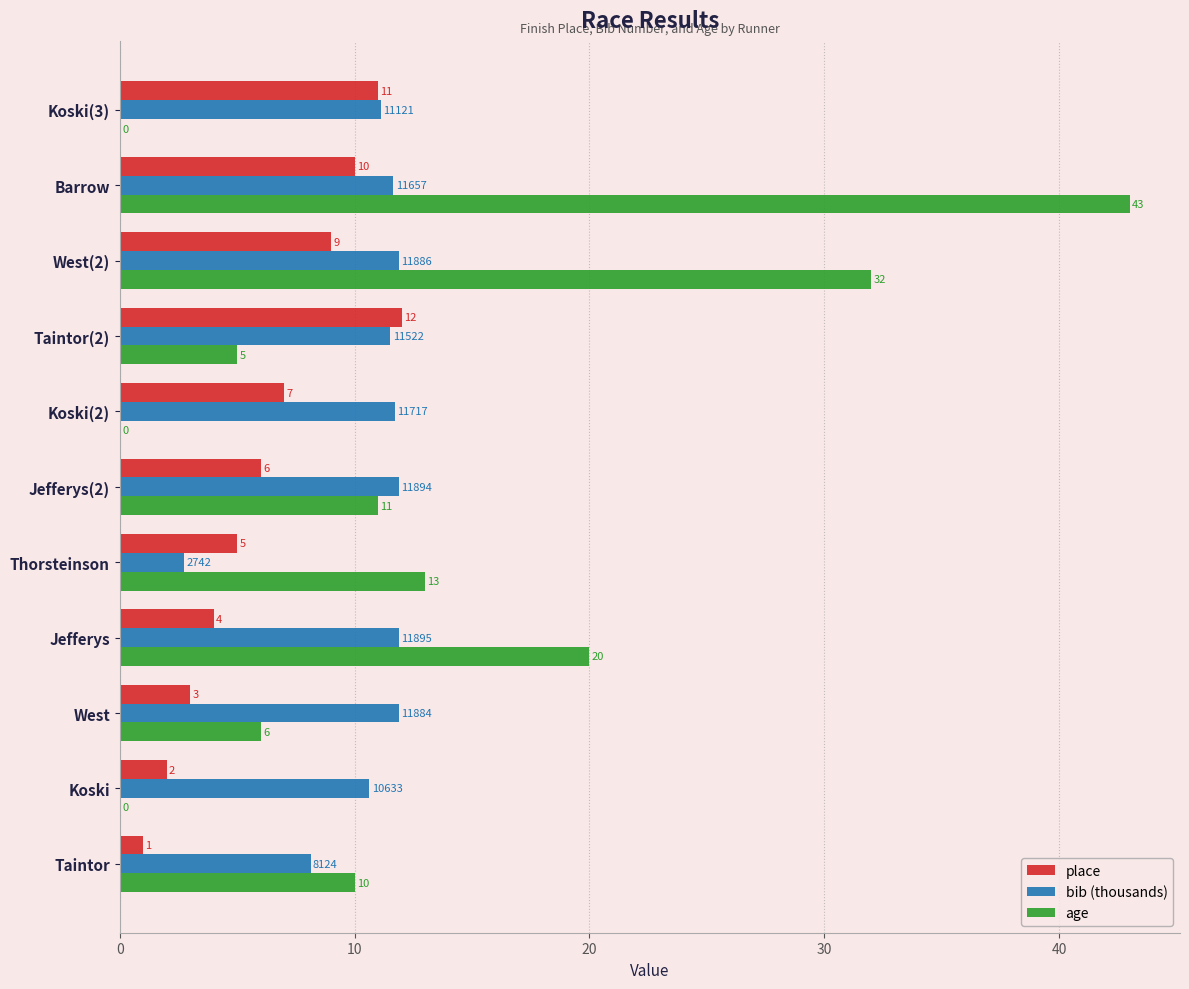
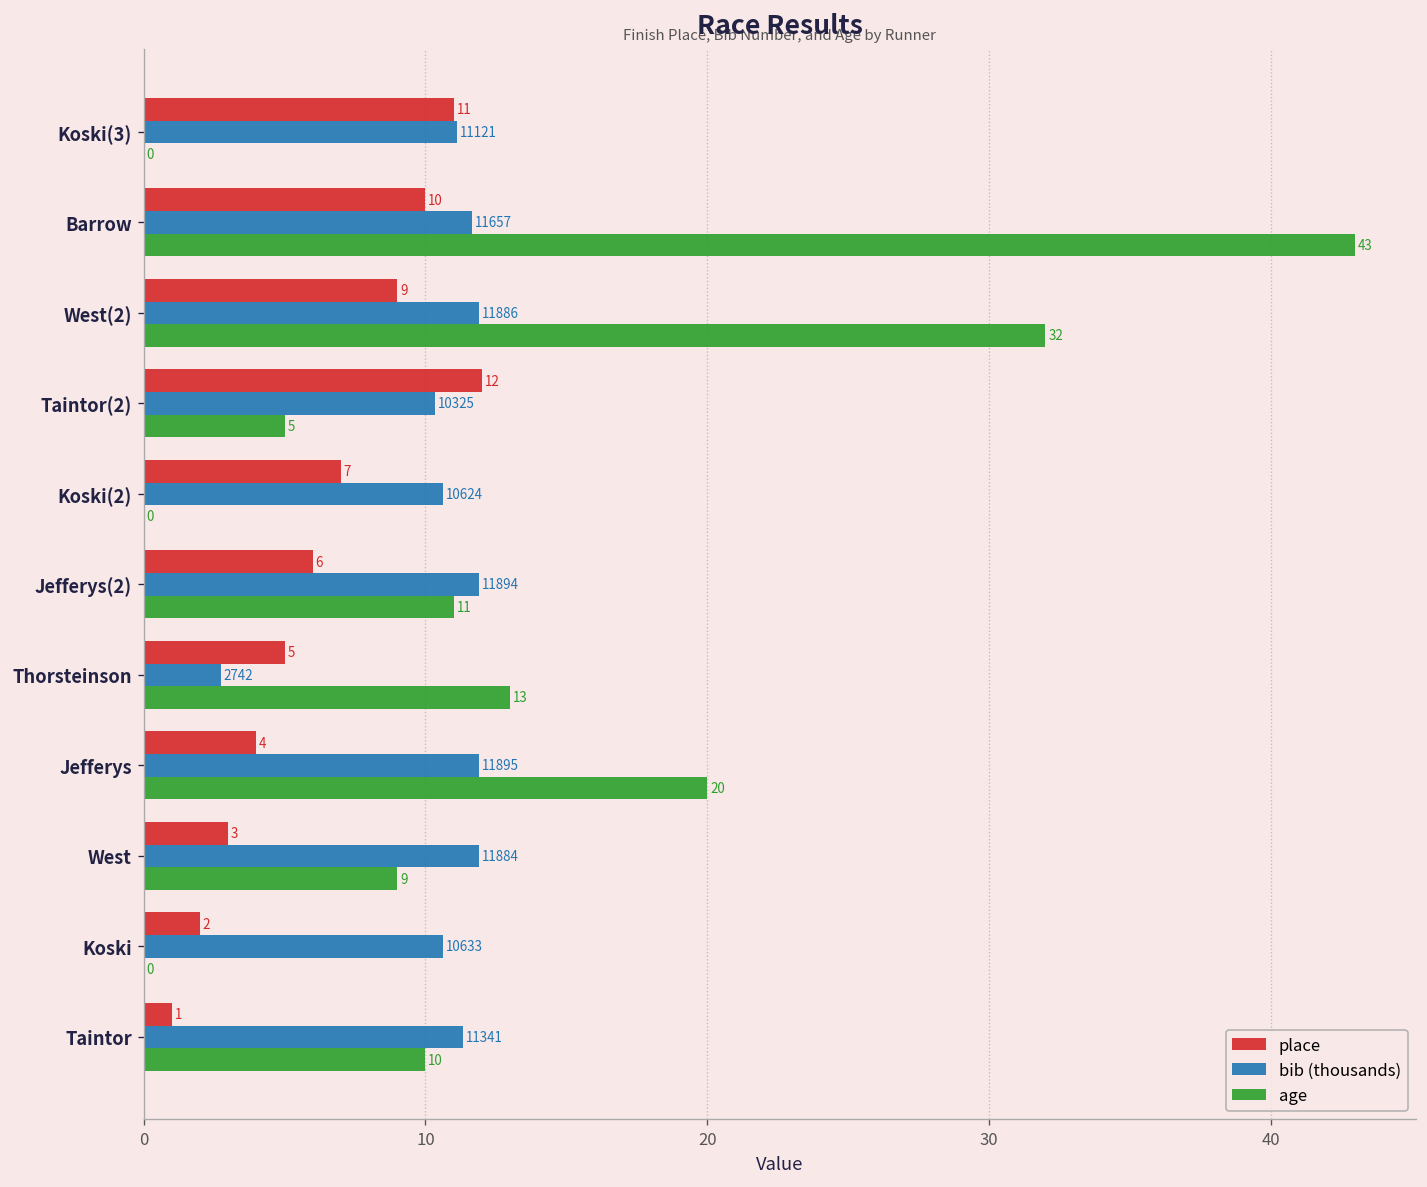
bib (thousands), Taintor(2): 11522 -> 10325
bib (thousands), Koski(2): 11717 -> 10624
age, West: 6 -> 9
bib (thousands), Taintor: 8124 -> 11341
